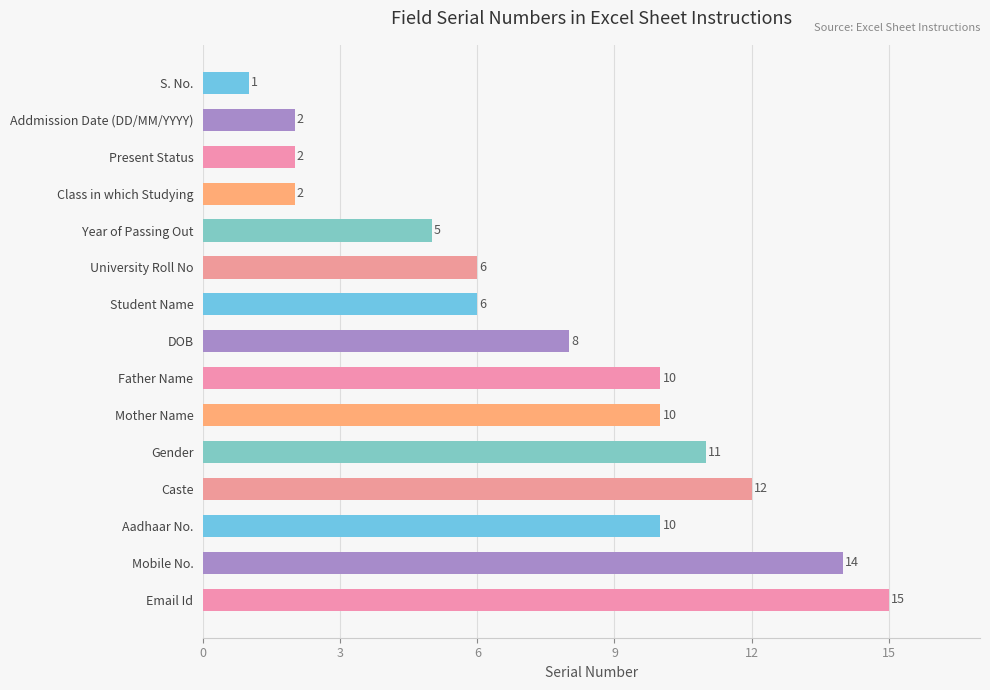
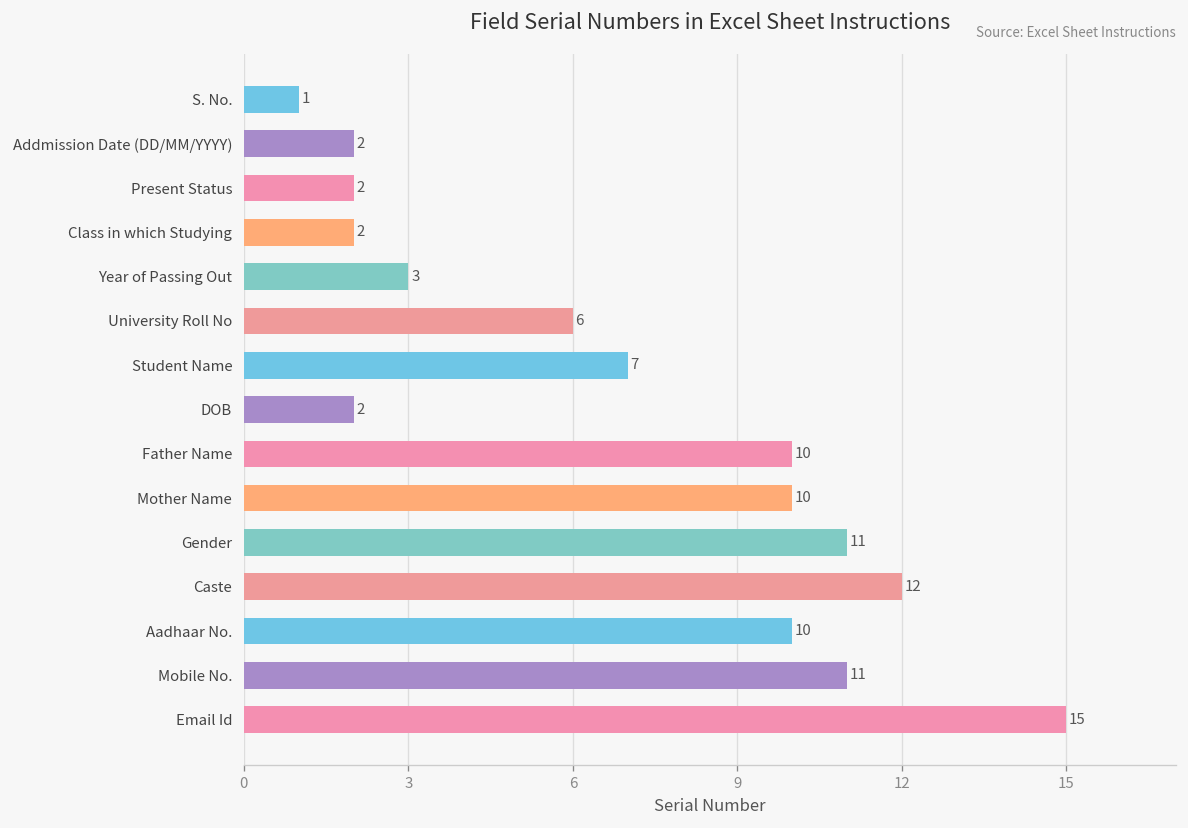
Year of Passing Out: 5 -> 3
Student Name: 6 -> 7
DOB: 8 -> 2
Mobile No.: 14 -> 11
